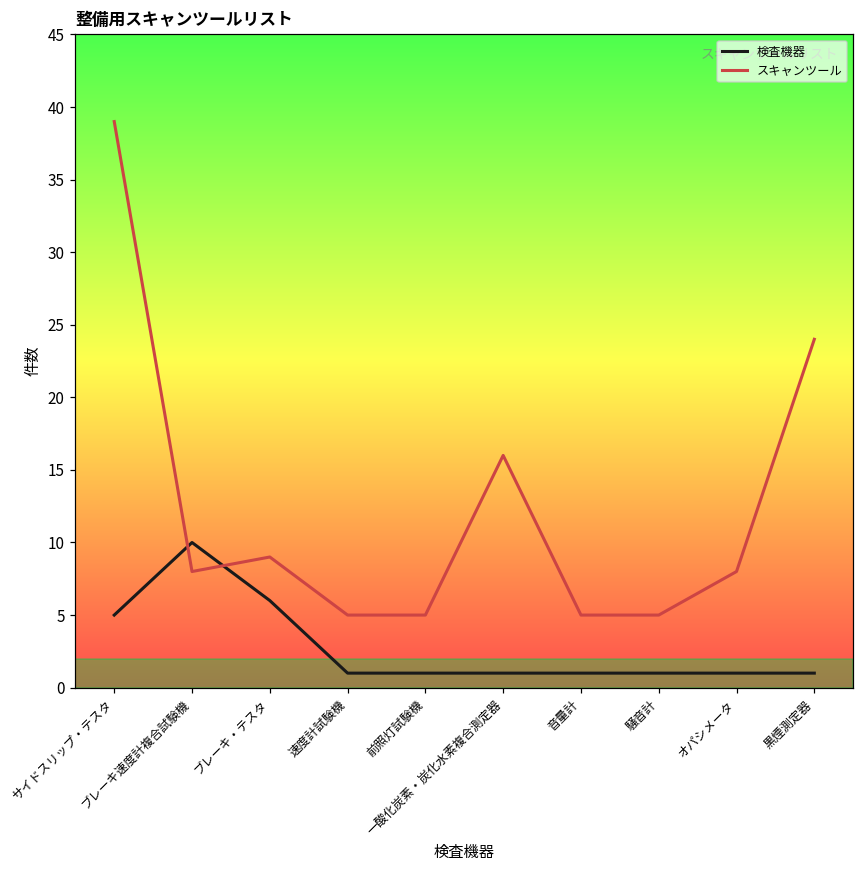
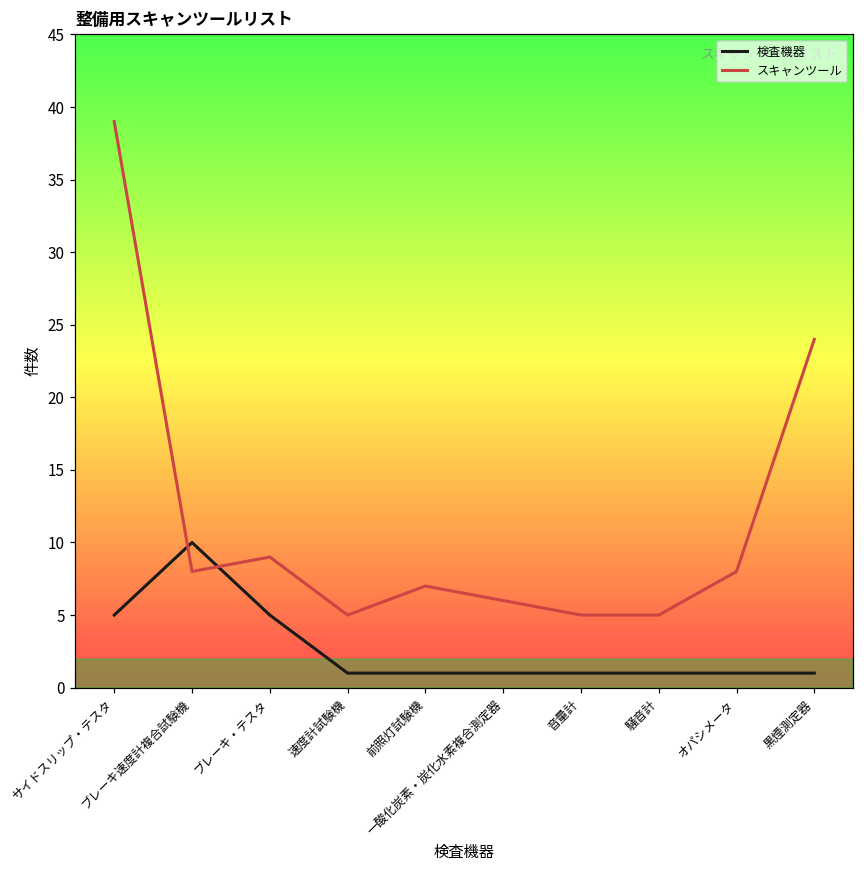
検査機器, ブレーキ・テスタ: 6 -> 5
スキャンツール, 前照灯試験機: 5 -> 7
スキャンツール, 一酸化炭素・炭化水素複合測定器: 16 -> 6
